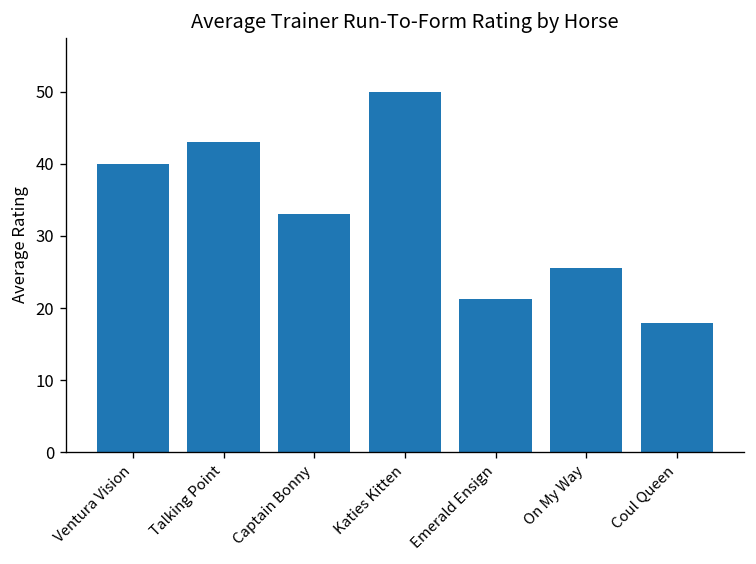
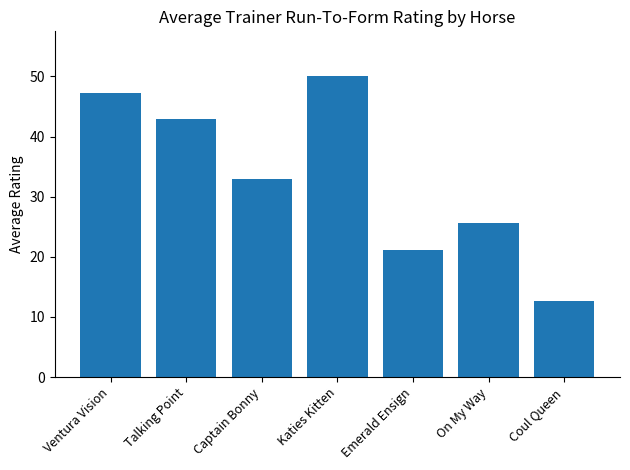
Ventura Vision: 40 -> 47
Coul Queen: 18 -> 13
